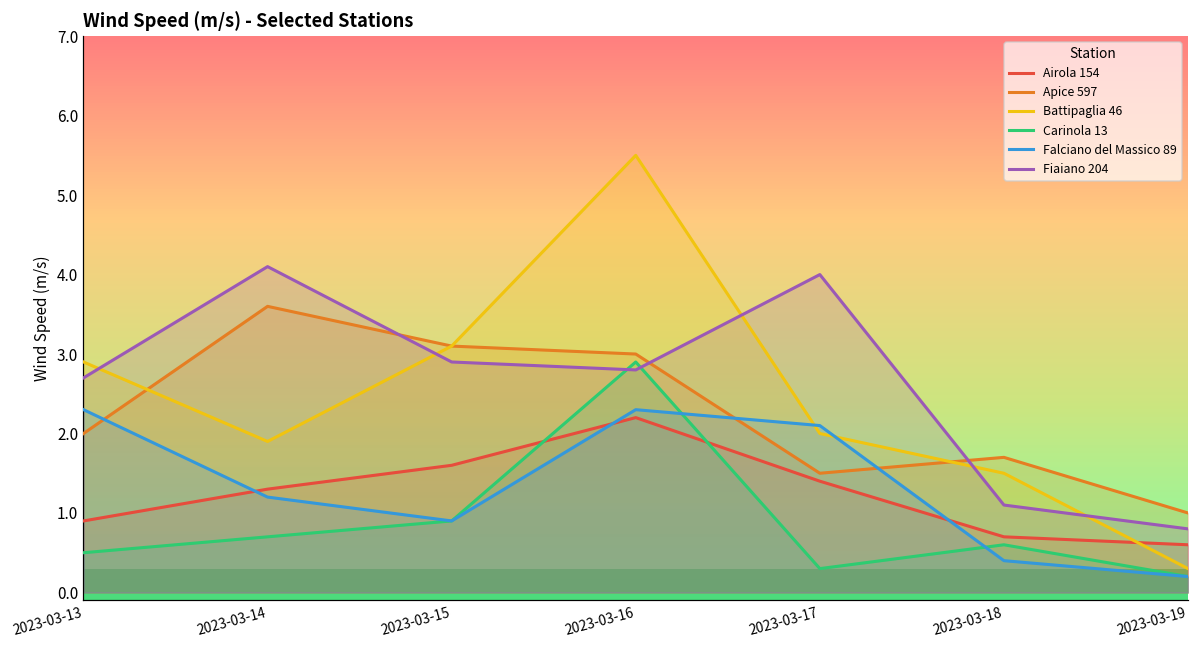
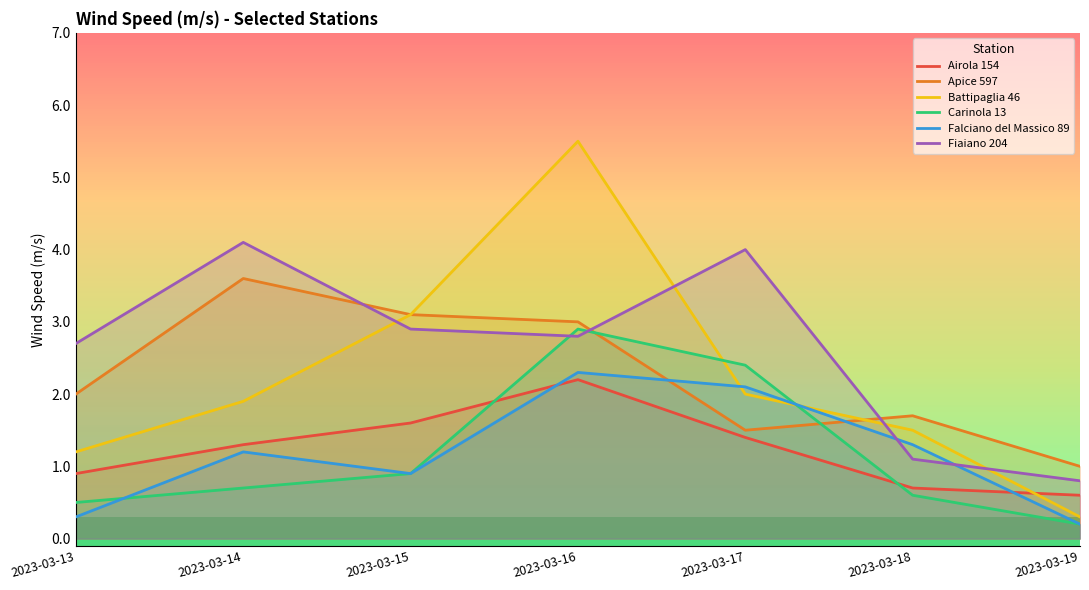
Battipaglia 46, 2023-03-13: 2.9 -> 1.2
Falciano del Massico 89, 2023-03-13: 2.3 -> 0.3
Carinola 13, 2023-03-17: 0.3 -> 2.4
Falciano del Massico 89, 2023-03-18: 0.4 -> 1.3
